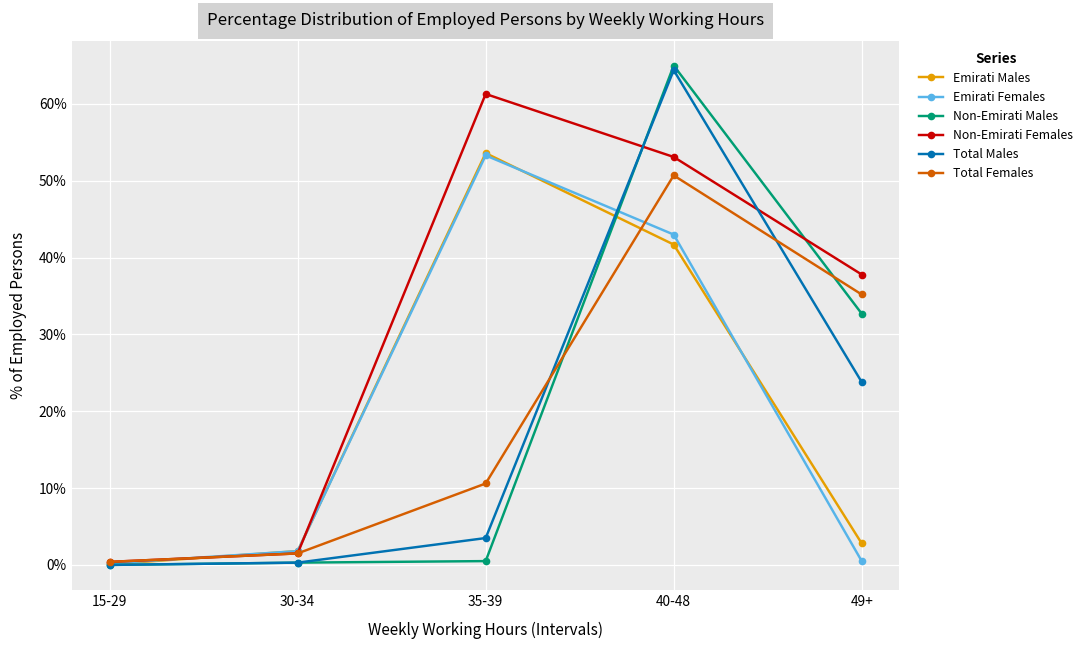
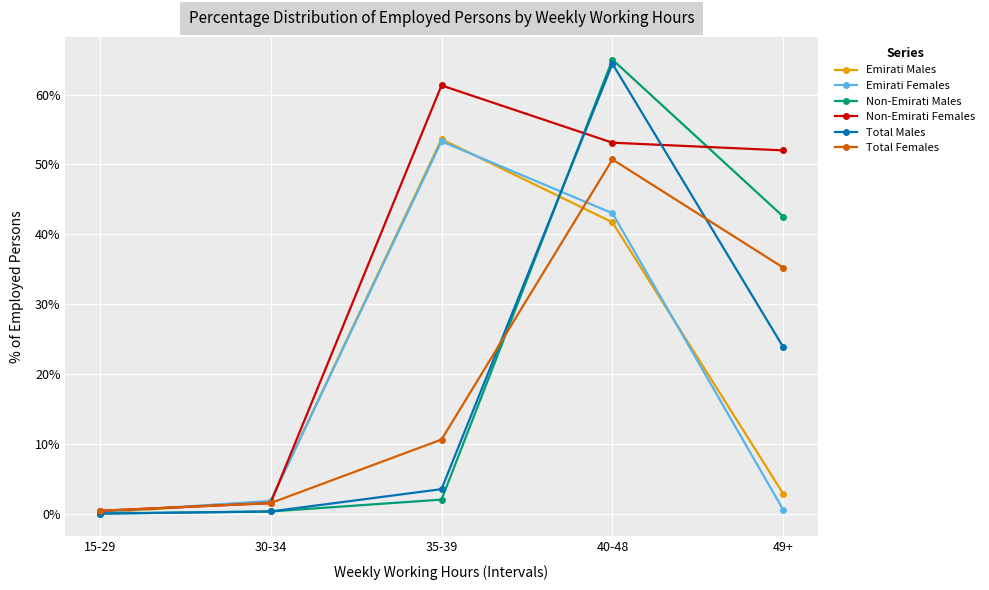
Non-Emirati Males, 35-39: 1% -> 2%
Non-Emirati Males, 49+: 33% -> 43%
Non-Emirati Females, 49+: 38% -> 52%
